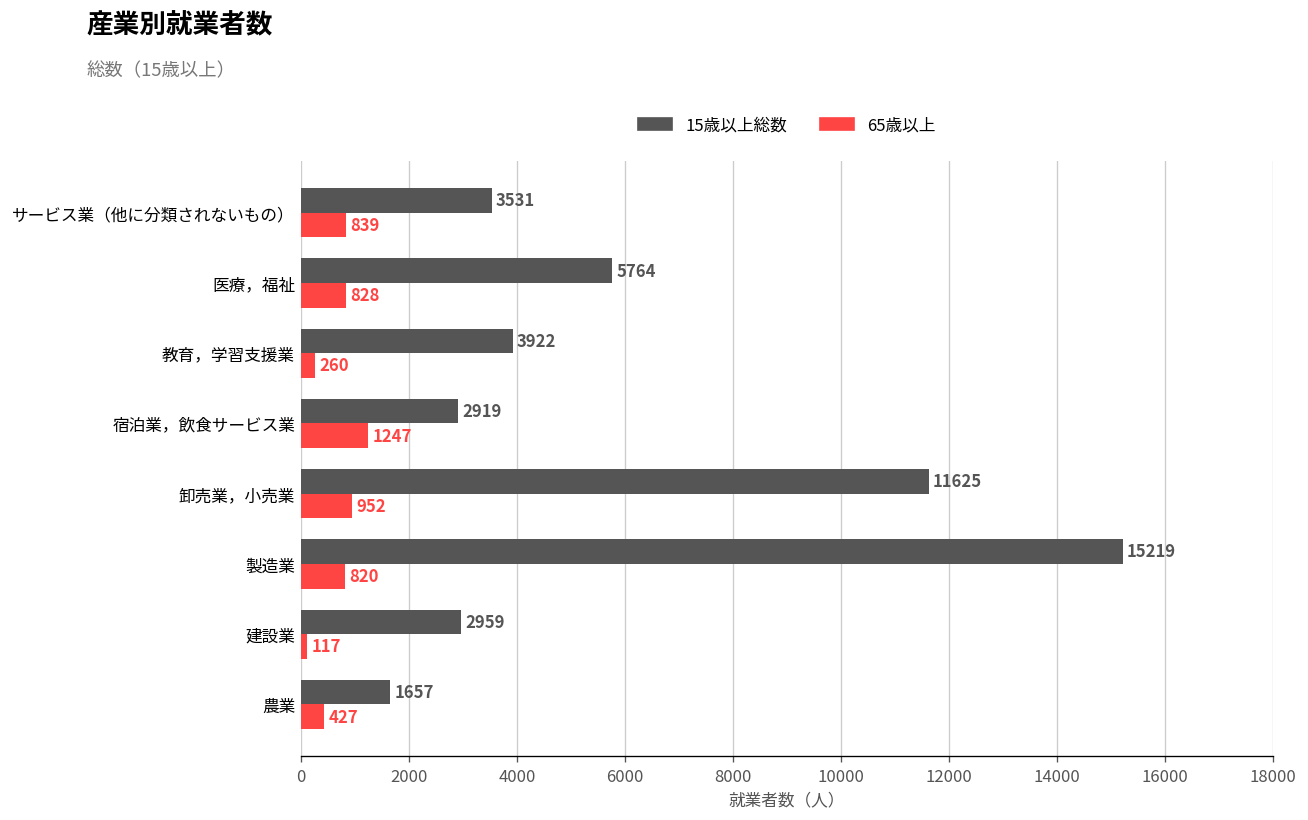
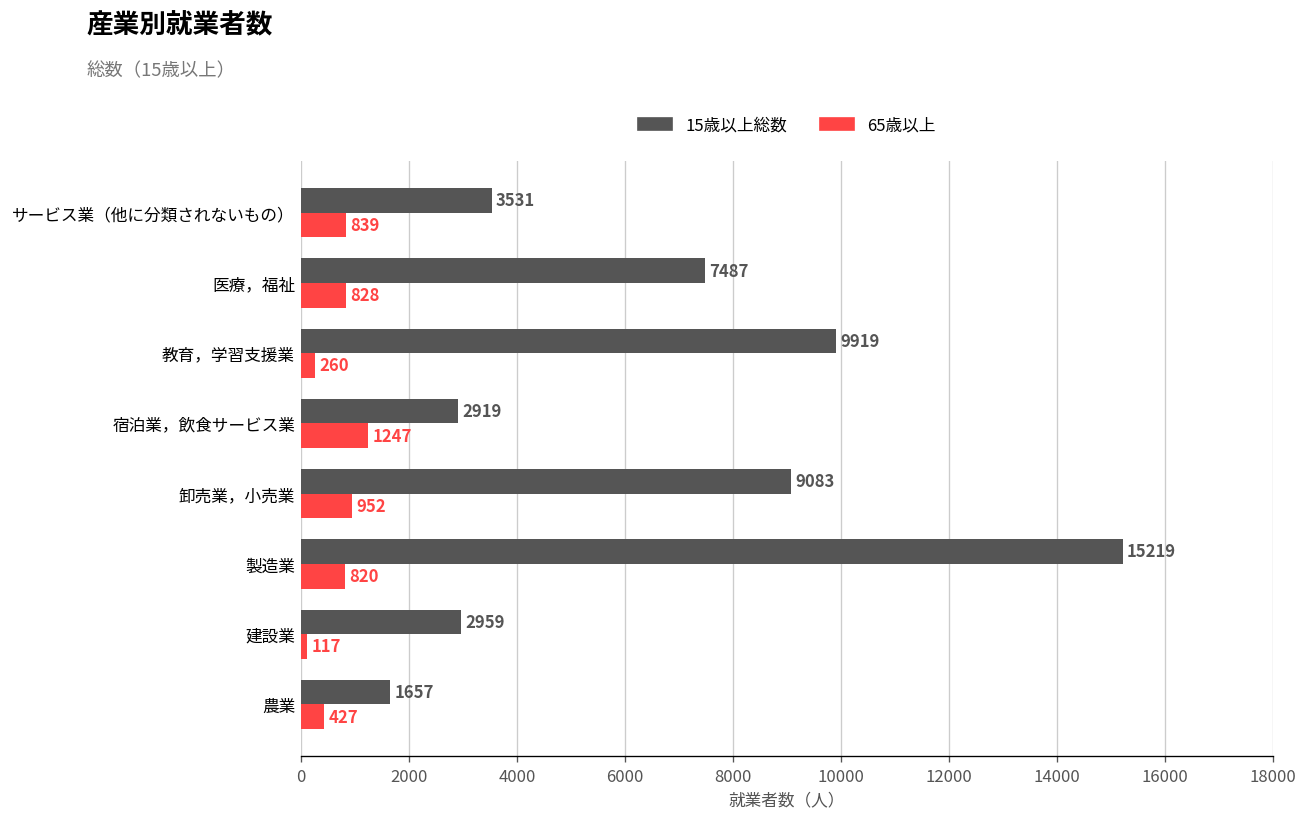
15歳以上総数, 医療，福祉: 5764 -> 7487
15歳以上総数, 教育，学習支援業: 3922 -> 9919
15歳以上総数, 卸売業，小売業: 11625 -> 9083
